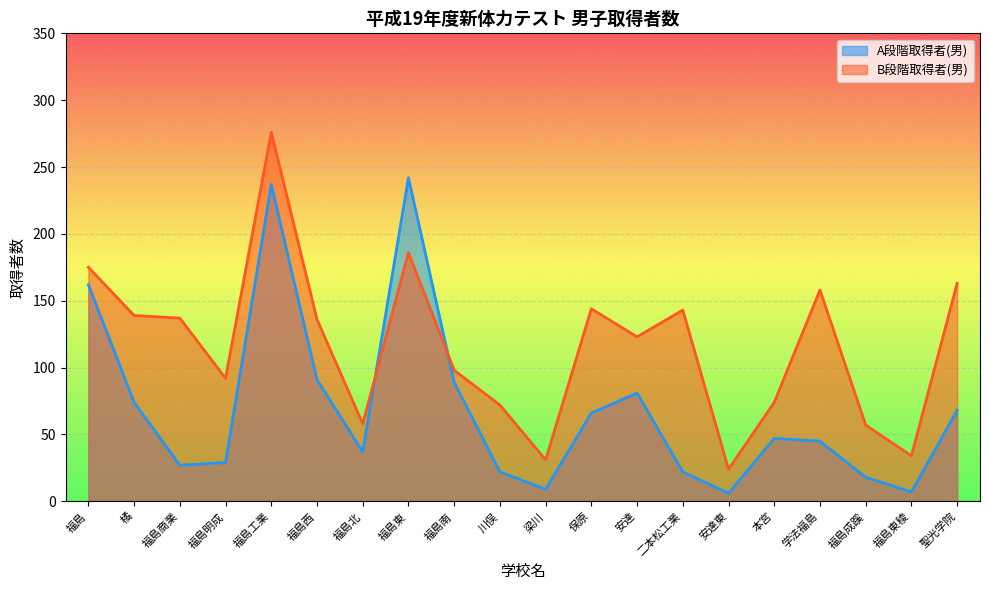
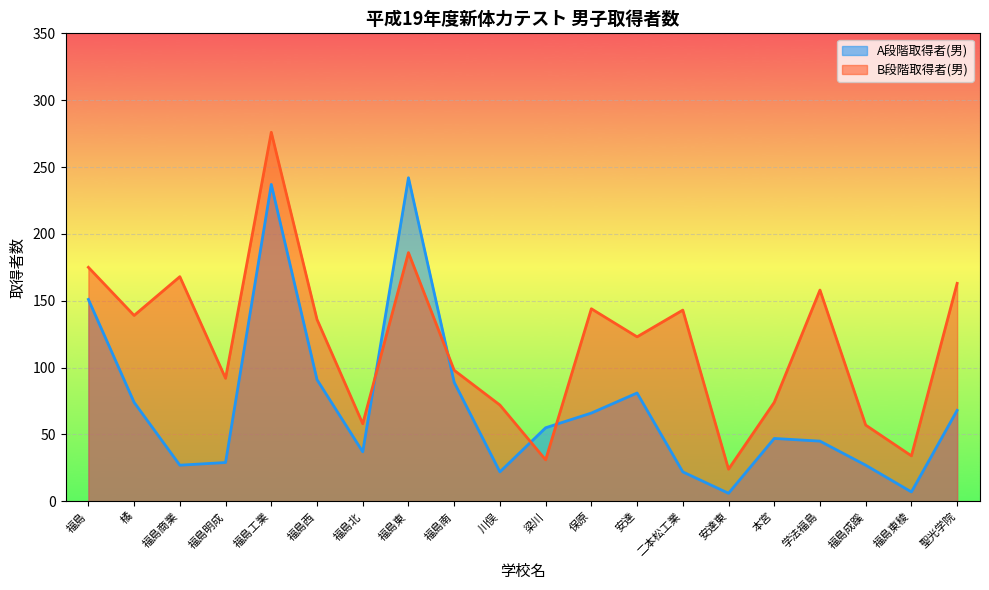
A段階取得者(男), 福島: 162 -> 151
B段階取得者(男), 福島商業: 137 -> 168
A段階取得者(男), 梁川: 9 -> 55
A段階取得者(男), 福島成蹊: 18 -> 27
